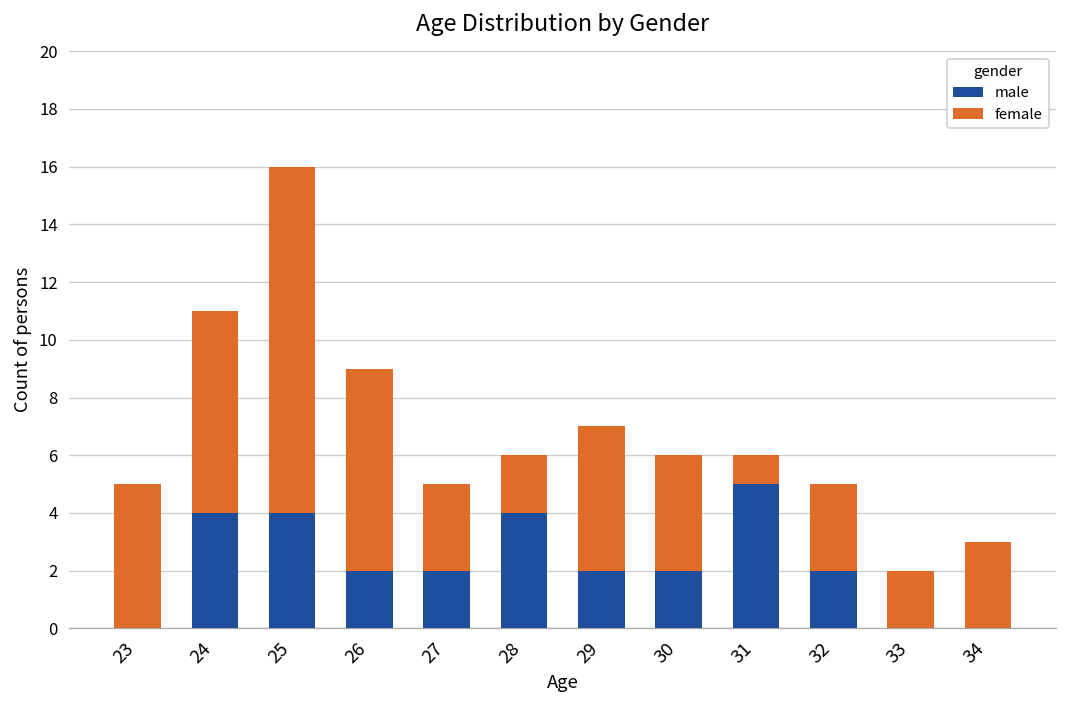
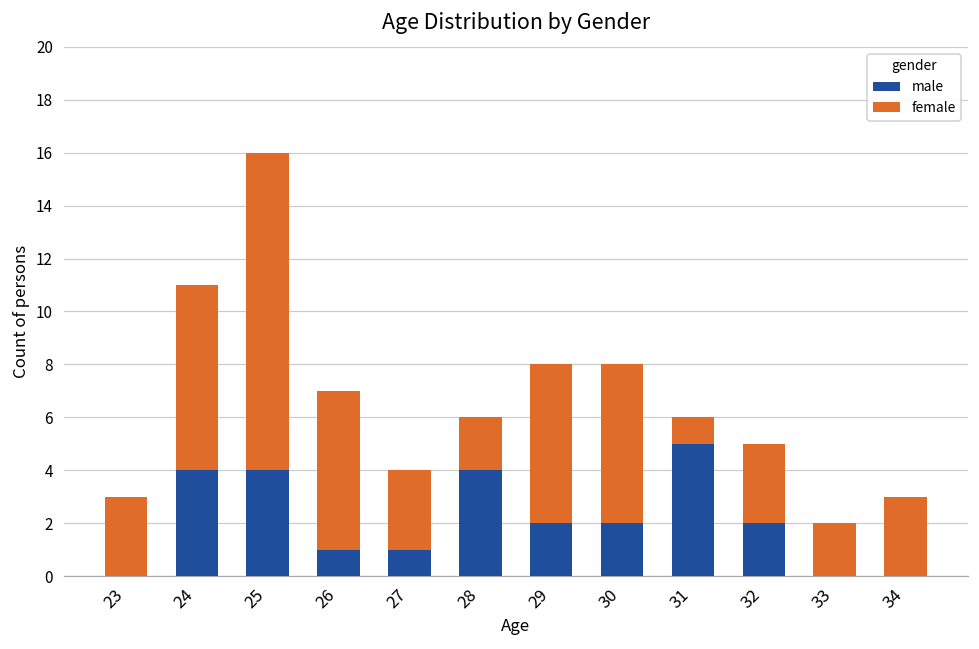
female, 23: 5 -> 3
male, 26: 2 -> 1
female, 26: 7 -> 6
male, 27: 2 -> 1
female, 29: 5 -> 6
female, 30: 4 -> 6
